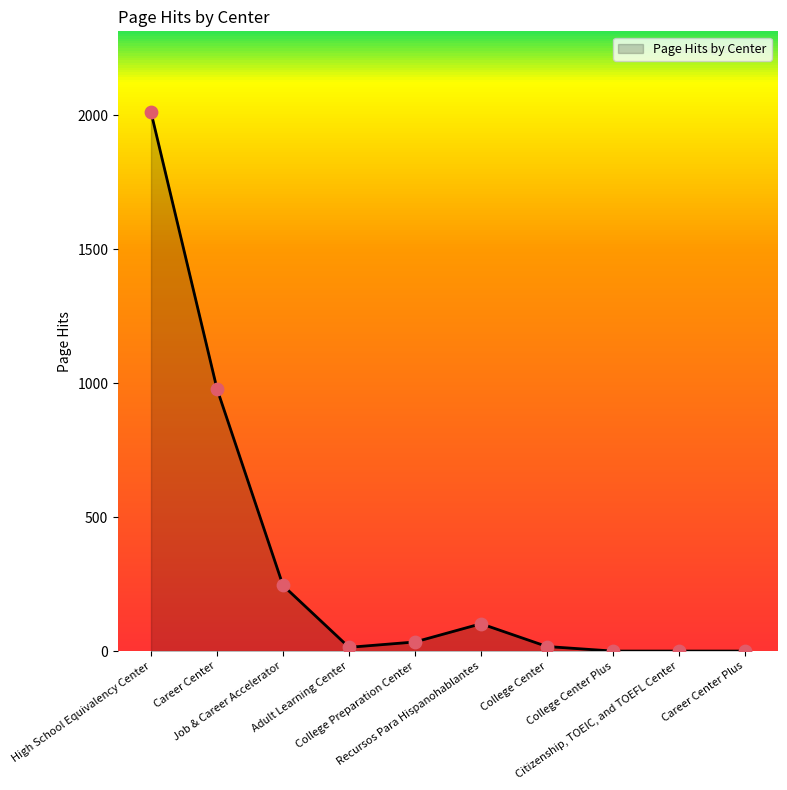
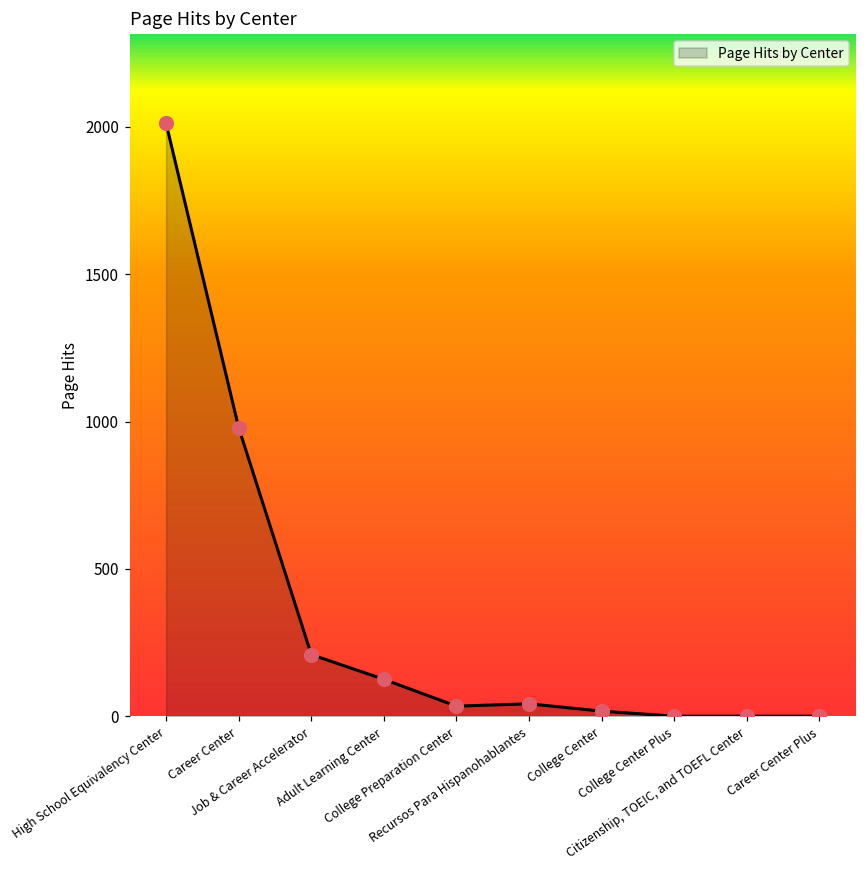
Page Hits by Center, Job & Career Accelerator: 250 -> 210
Page Hits by Center, Adult Learning Center: 10 -> 130
Page Hits by Center, Recursos Para Hispanohablantes: 100 -> 40
